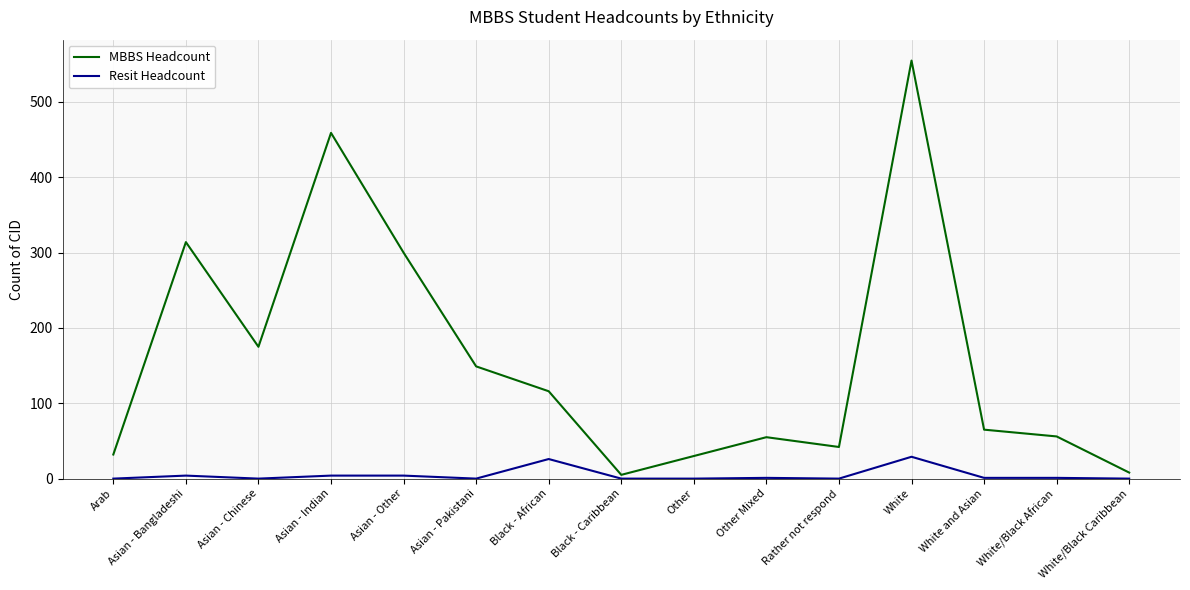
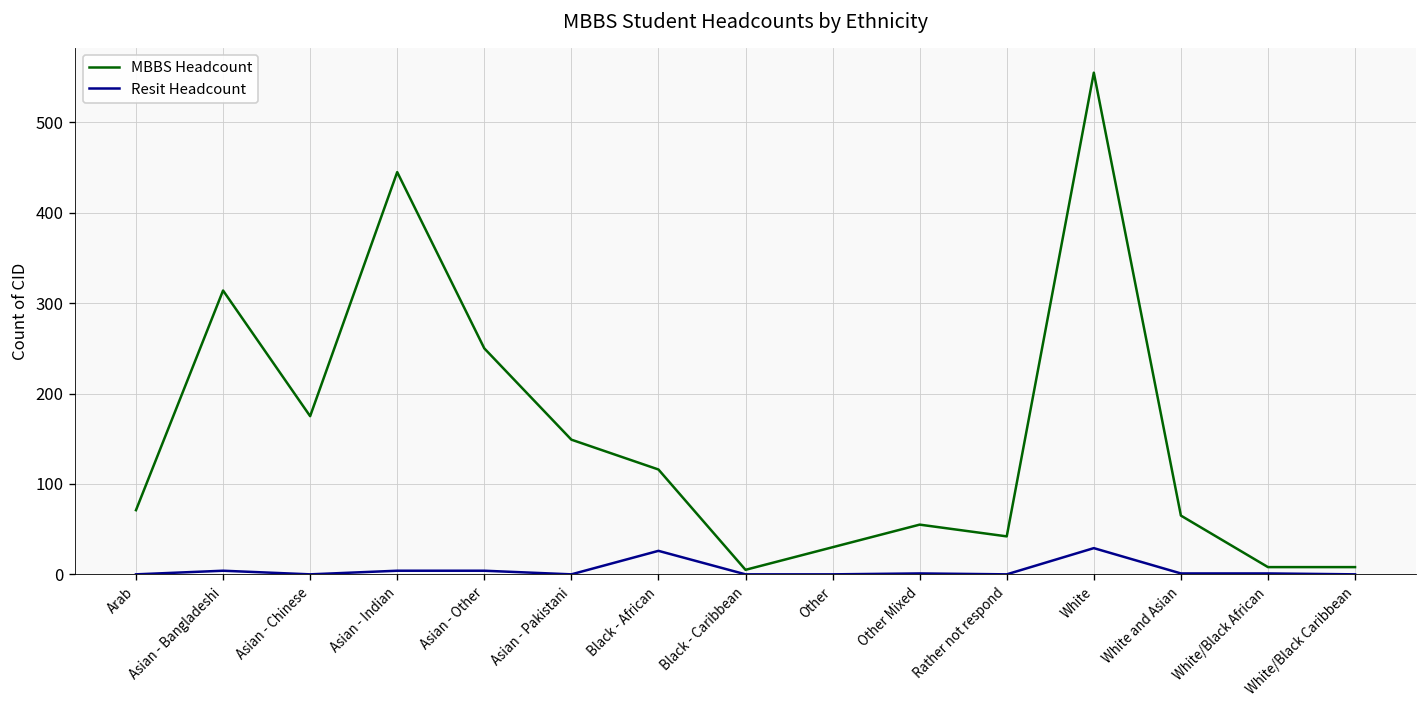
MBBS Headcount, Arab: 30 -> 70
MBBS Headcount, Asian - Indian: 460 -> 450
MBBS Headcount, Asian - Other: 300 -> 250
MBBS Headcount, White/Black African: 60 -> 10
